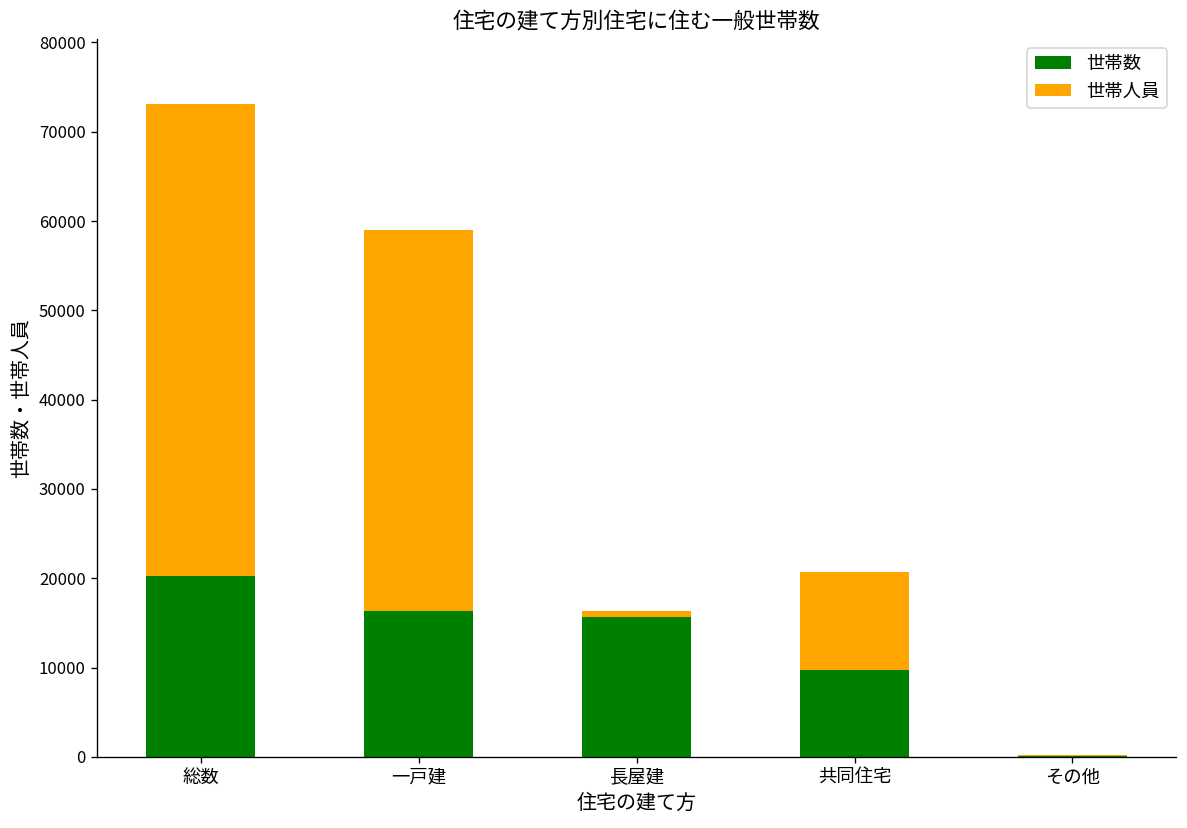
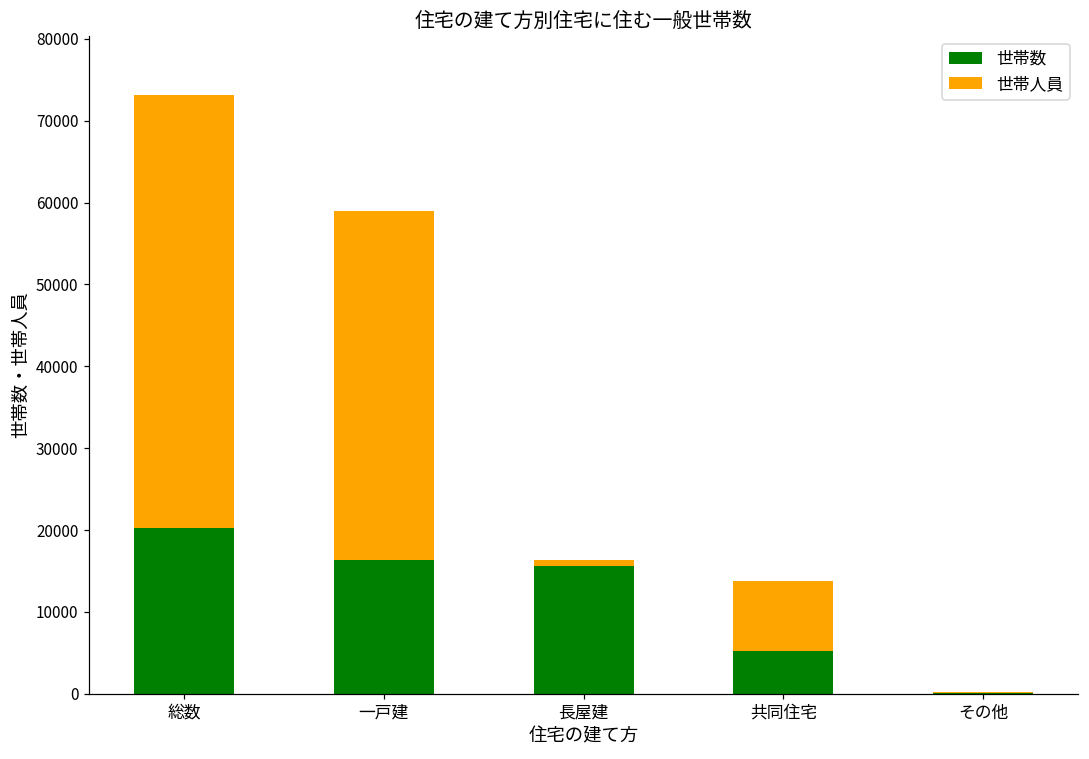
世帯数, 共同住宅: 10000 -> 5000
世帯人員, 共同住宅: 11000 -> 9000
